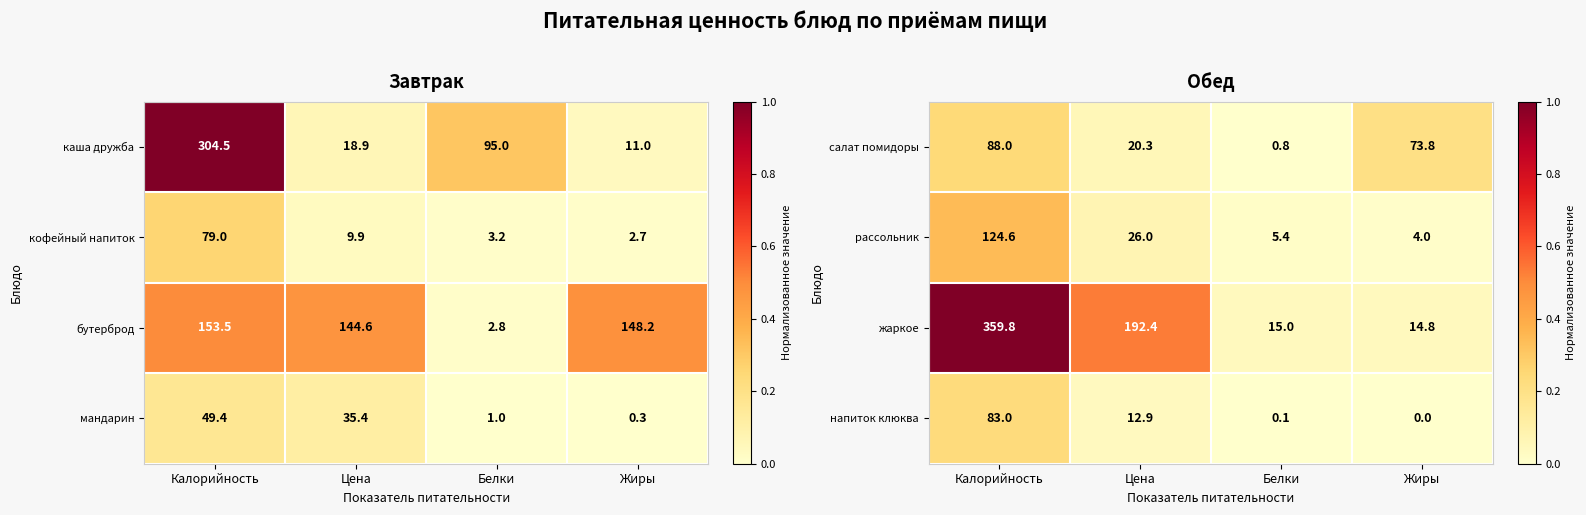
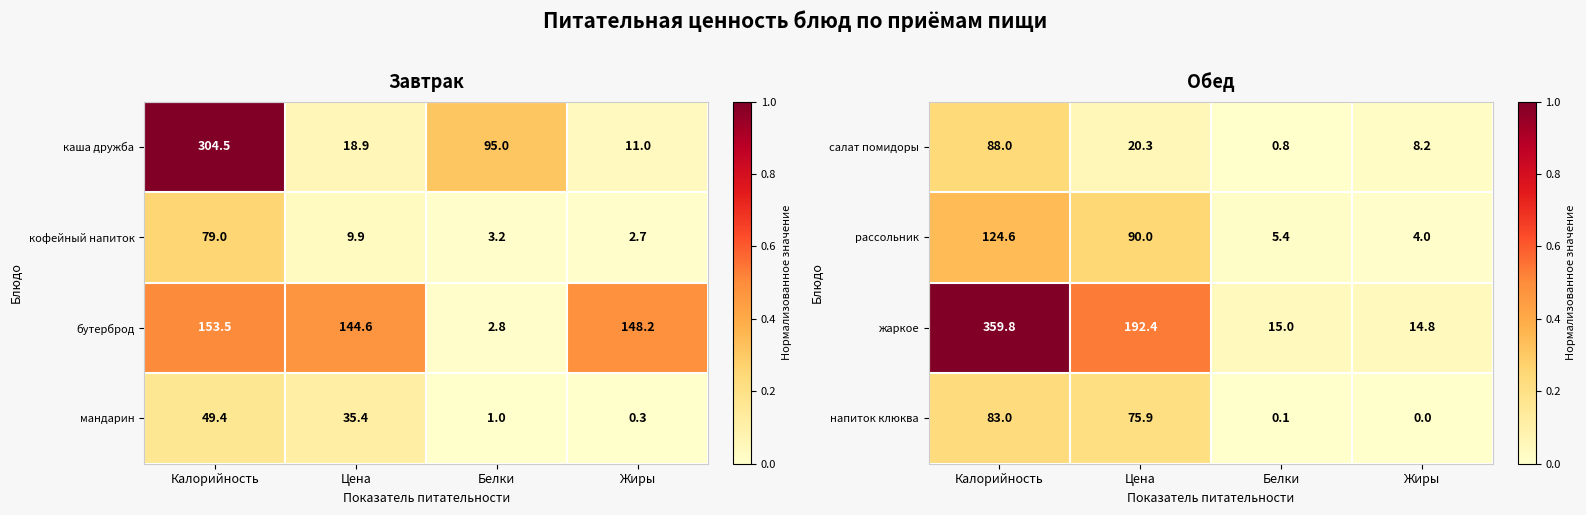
Обед, салат помидоры, Жиры: 73.8 -> 8.2
Обед, рассольник, Цена: 26.0 -> 90.0
Обед, напиток клюква, Цена: 12.9 -> 75.9
